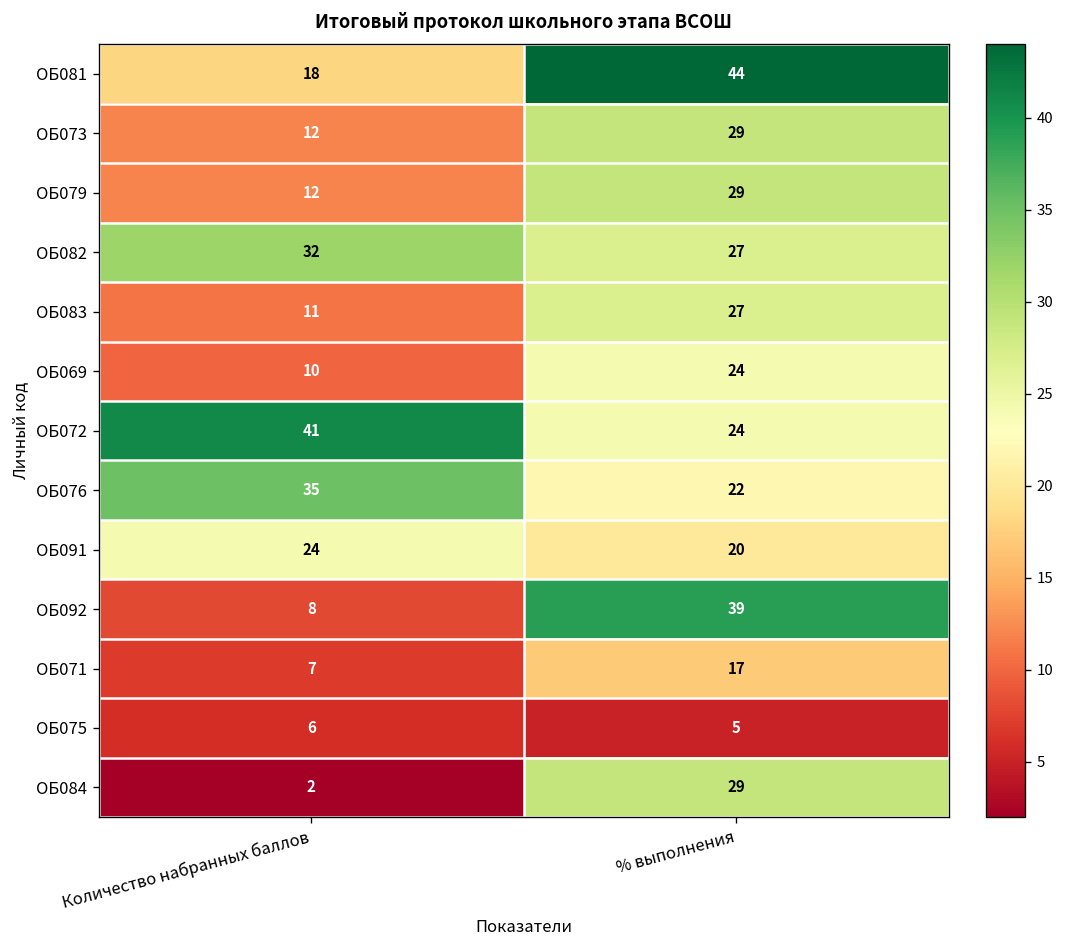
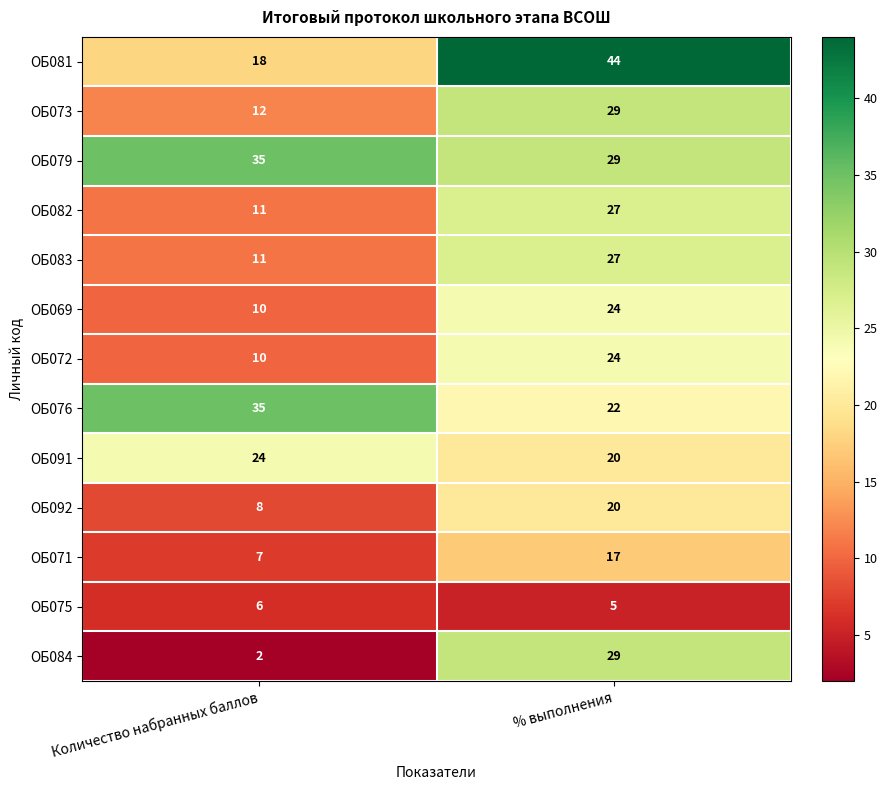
ОБ079, Количество набранных баллов: 12 -> 35
ОБ082, Количество набранных баллов: 32 -> 11
ОБ072, Количество набранных баллов: 41 -> 10
ОБ092, % выполнения: 39 -> 20
